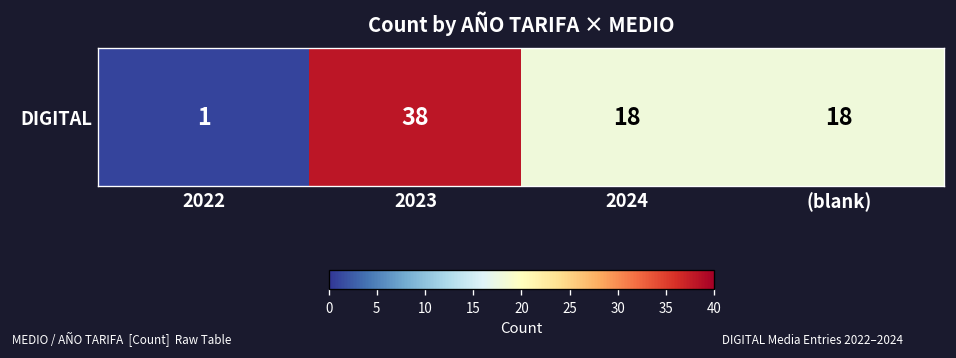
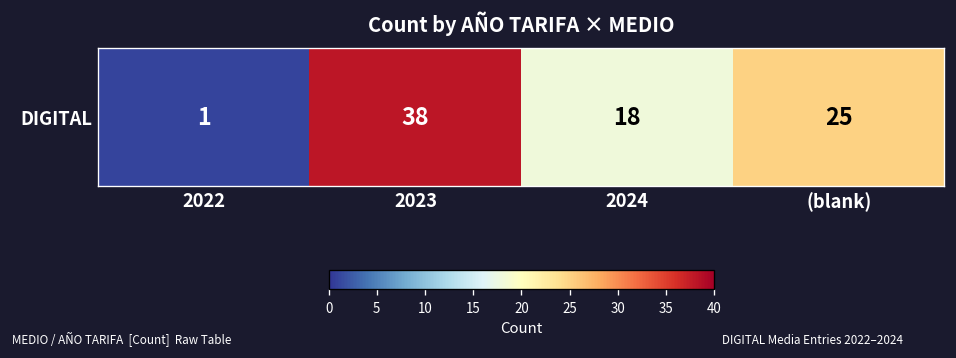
DIGITAL, (blank): 18 -> 25
